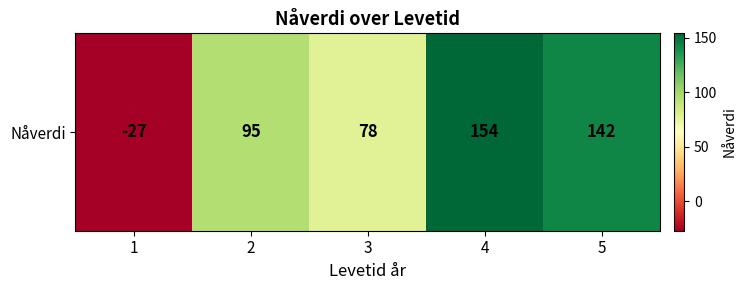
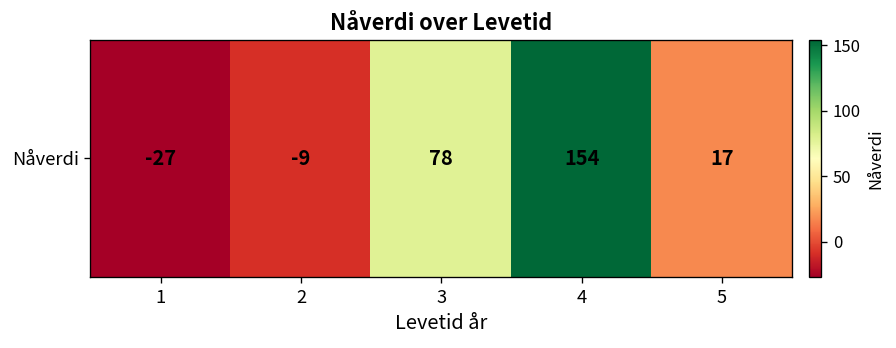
Nåverdi, 2: 95 -> -9
Nåverdi, 5: 142 -> 17
